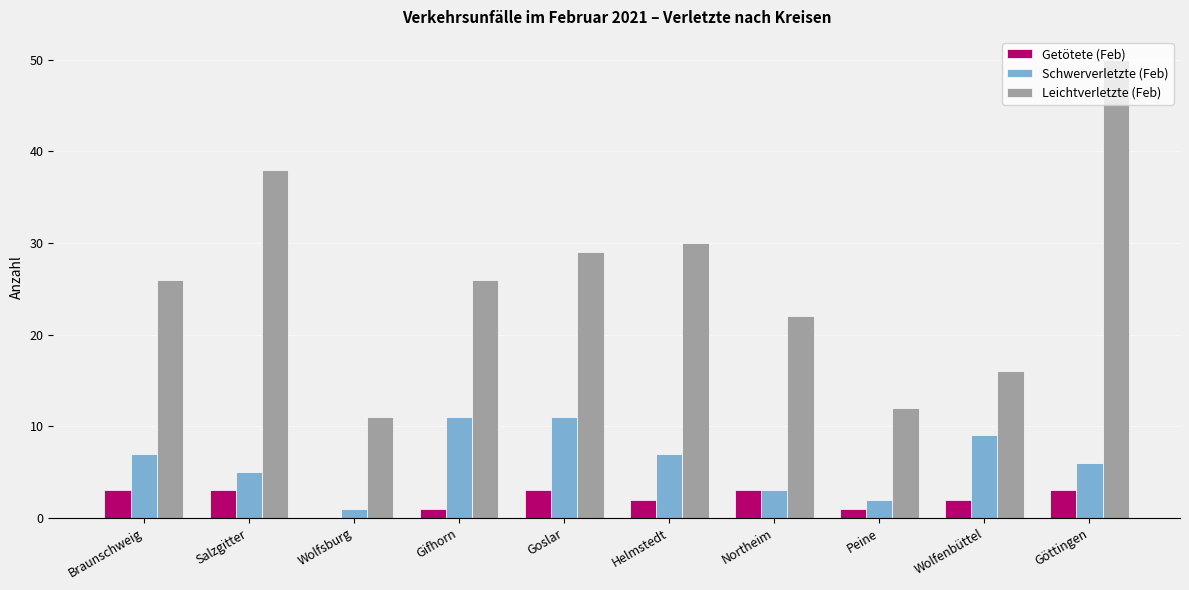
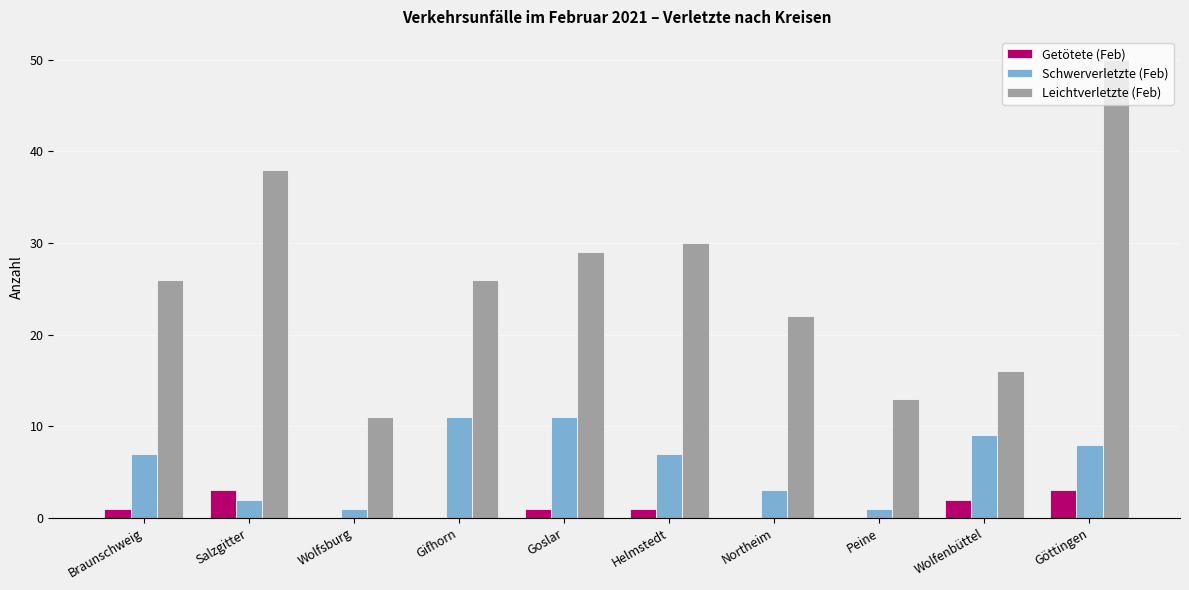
Getötete (Feb), Braunschweig: 3 -> 1
Schwerverletzte (Feb), Salzgitter: 5 -> 2
Getötete (Feb), Gifhorn: 1 -> 0
Getötete (Feb), Goslar: 3 -> 1
Getötete (Feb), Helmstedt: 2 -> 1
Getötete (Feb), Northeim: 3 -> 0
Getötete (Feb), Peine: 1 -> 0
Schwerverletzte (Feb), Peine: 2 -> 1
Leichtverletzte (Feb), Peine: 12 -> 13
Schwerverletzte (Feb), Göttingen: 6 -> 8
